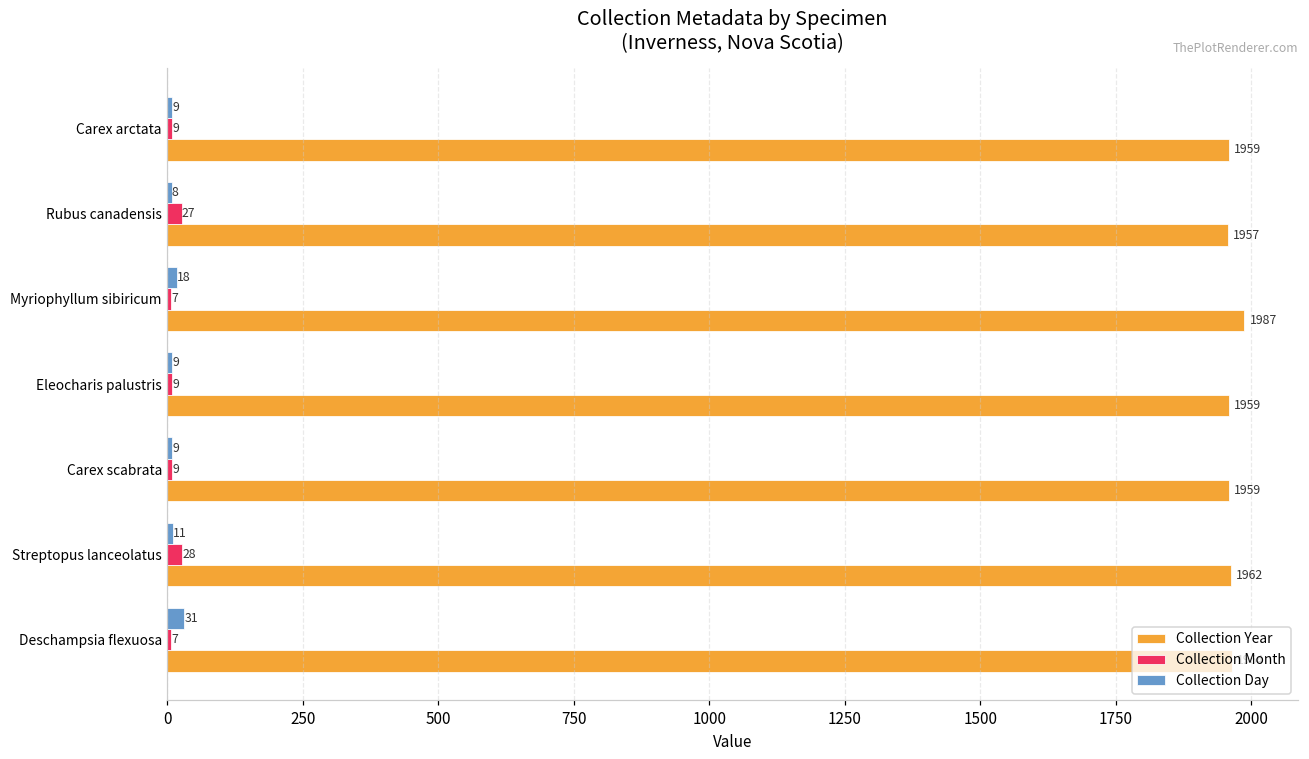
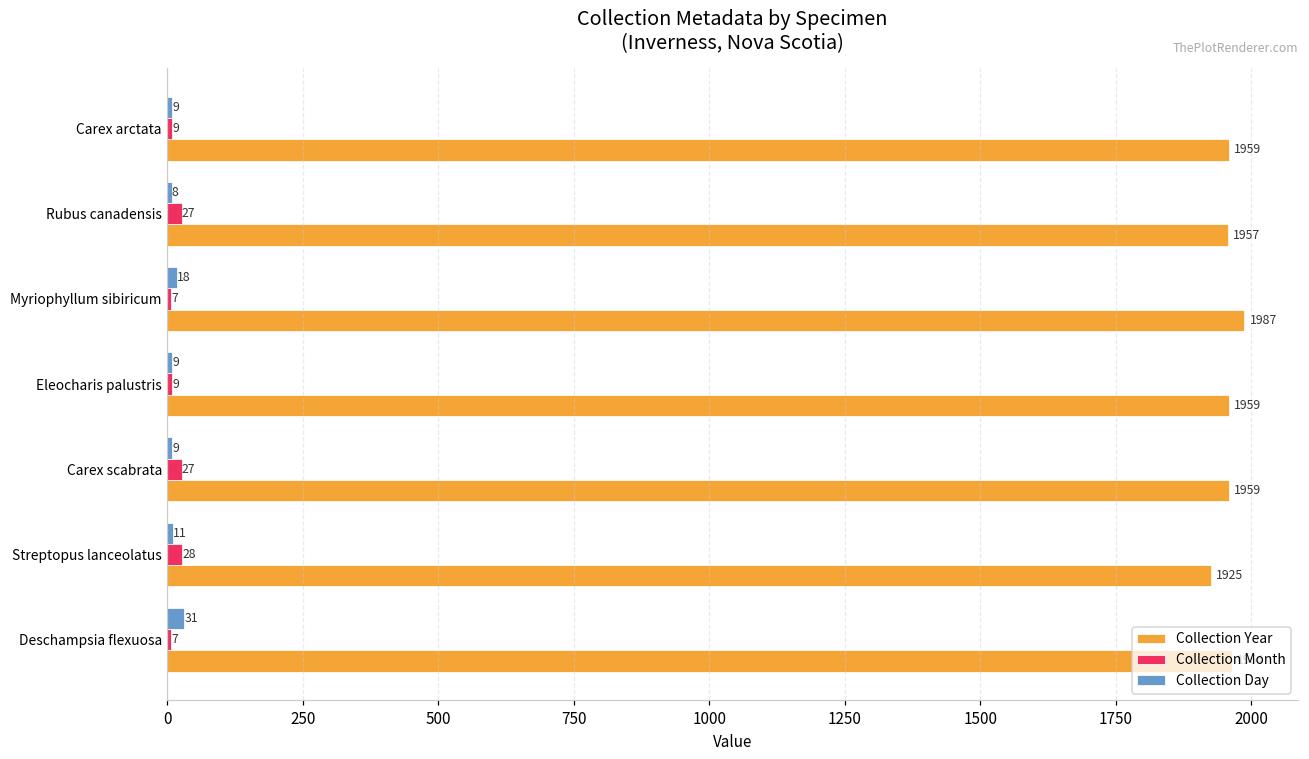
Collection Month, Carex scabrata: 9 -> 27
Collection Year, Streptopus lanceolatus: 1962 -> 1925
